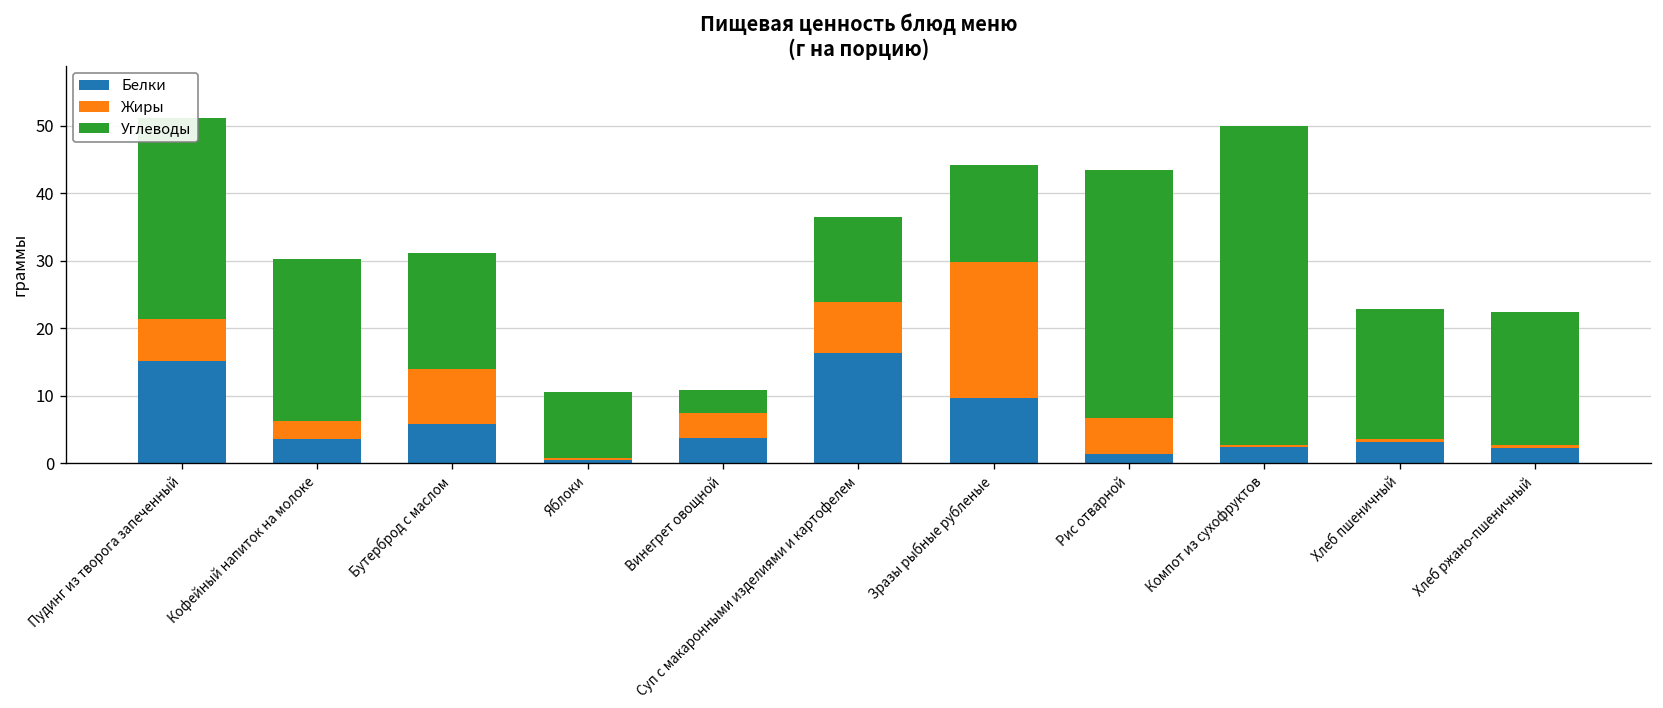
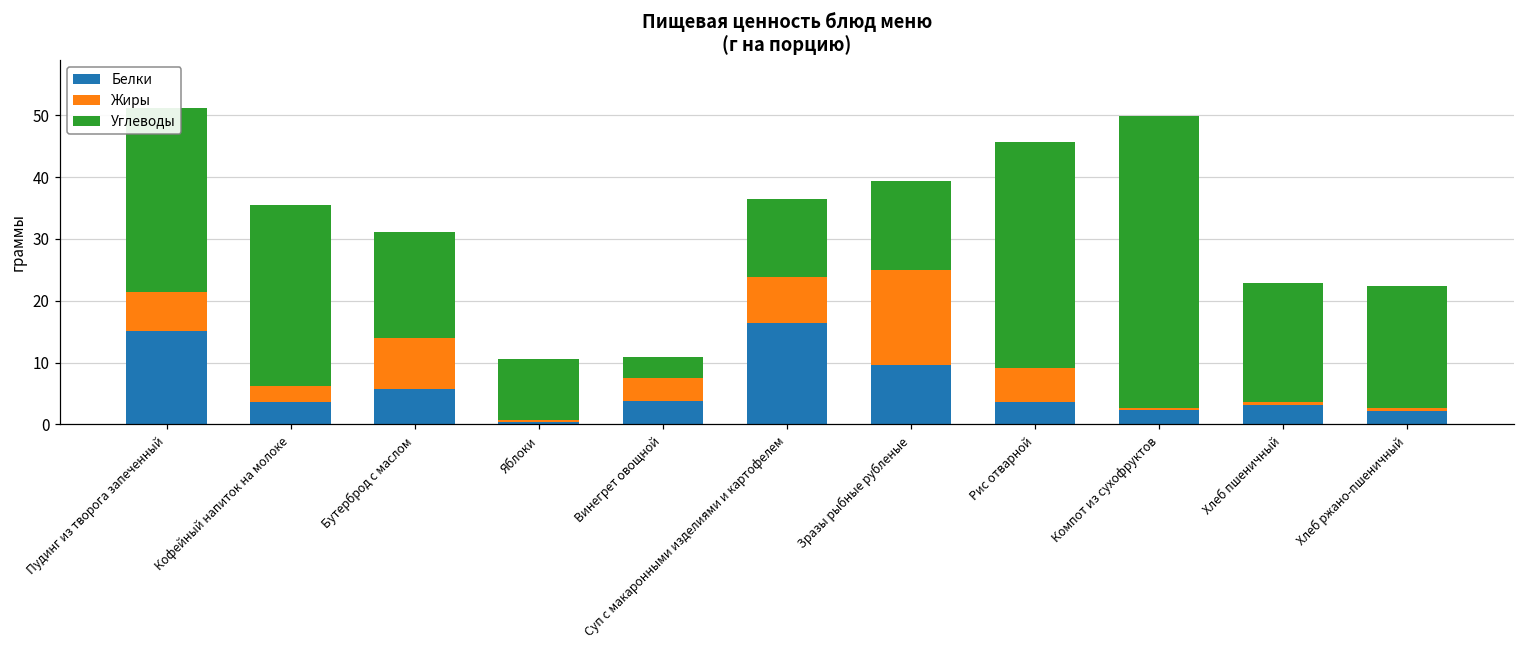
Углеводы, Кофейный напиток на молоке: 24 -> 29
Жиры, Зразы рыбные рубленые: 20 -> 15
Белки, Рис отварной: 1 -> 4
